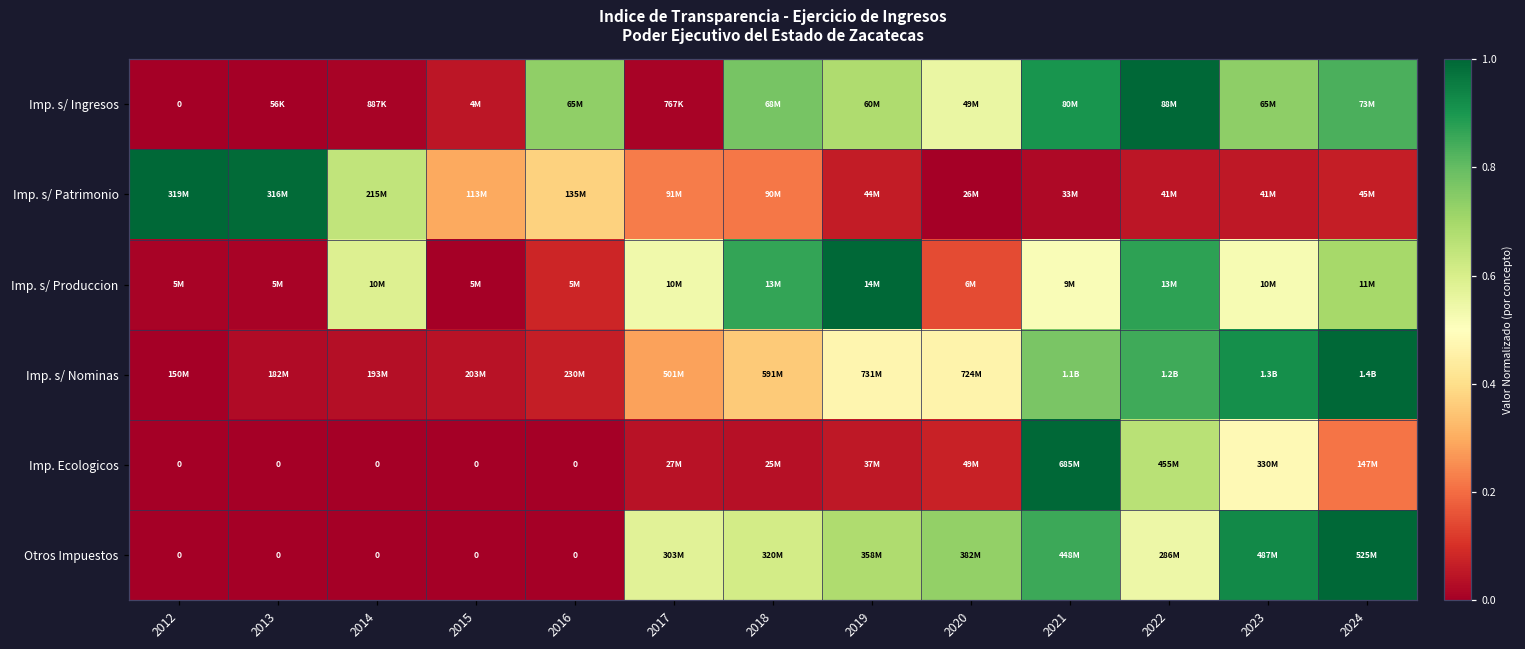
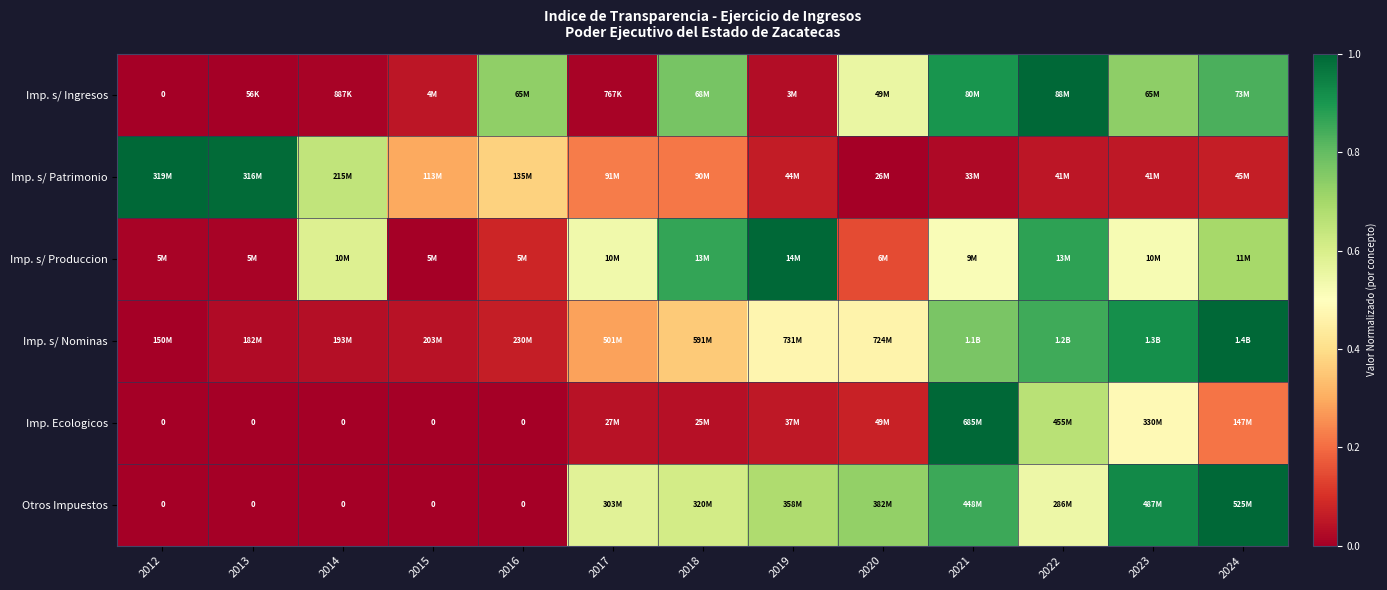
Imp. s/ Ingresos, 2019: 60M -> 3M
